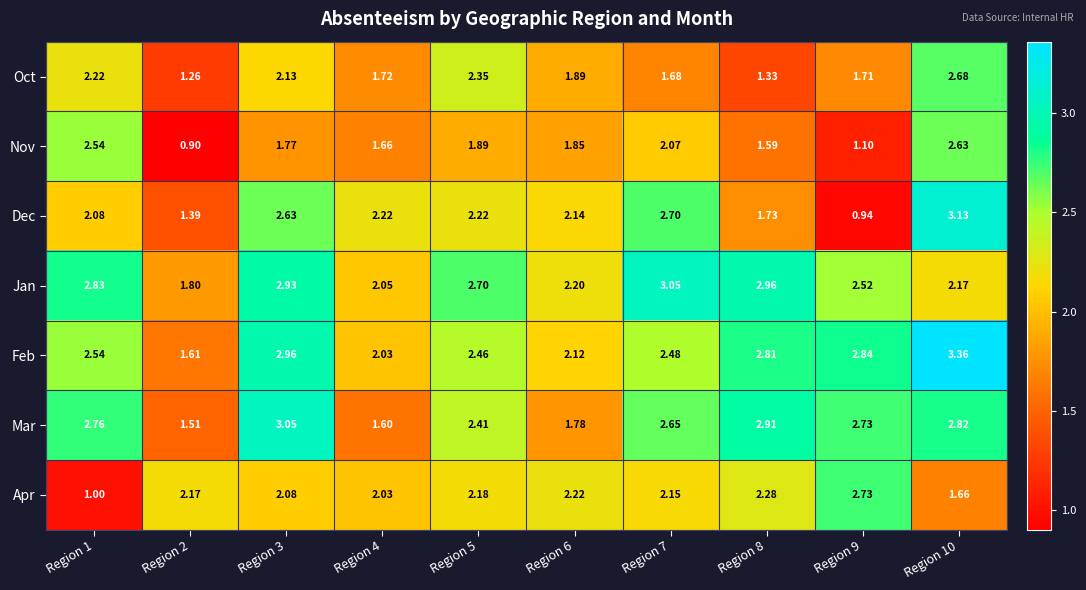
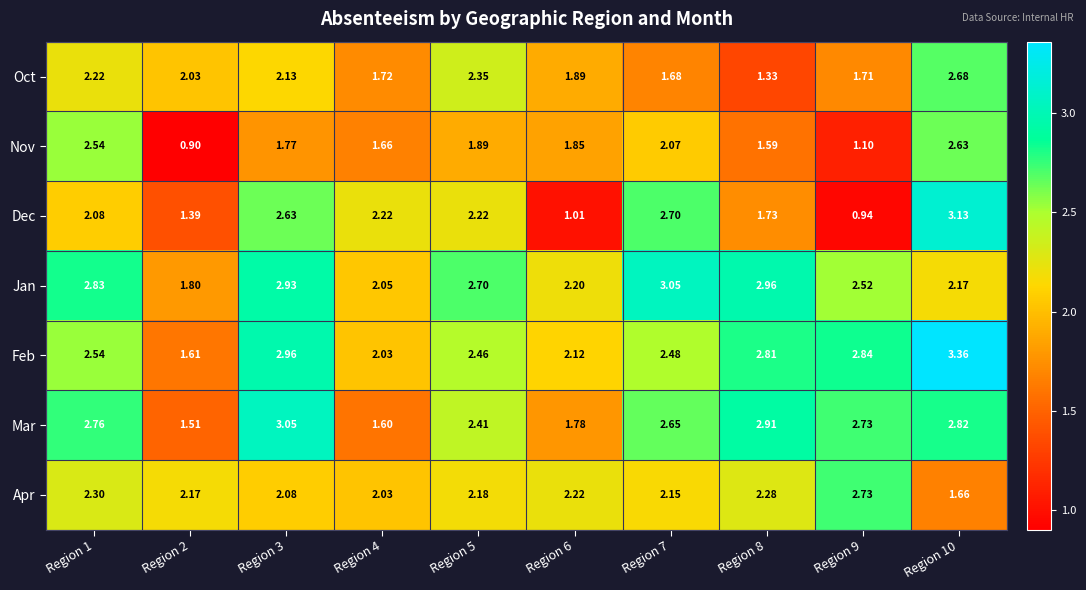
Oct, Region 2: 1.26 -> 2.03
Dec, Region 6: 2.14 -> 1.01
Apr, Region 1: 1.00 -> 2.30
